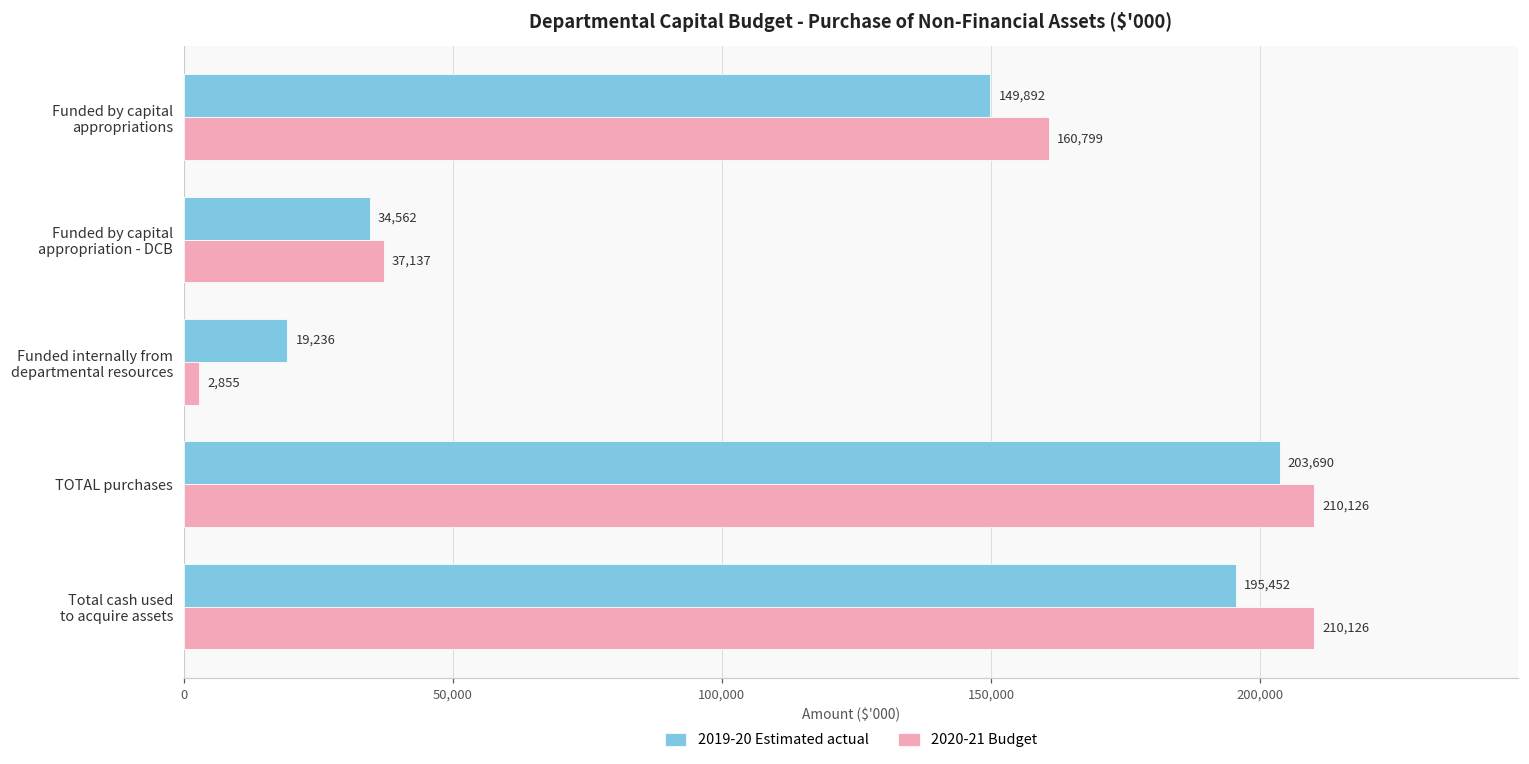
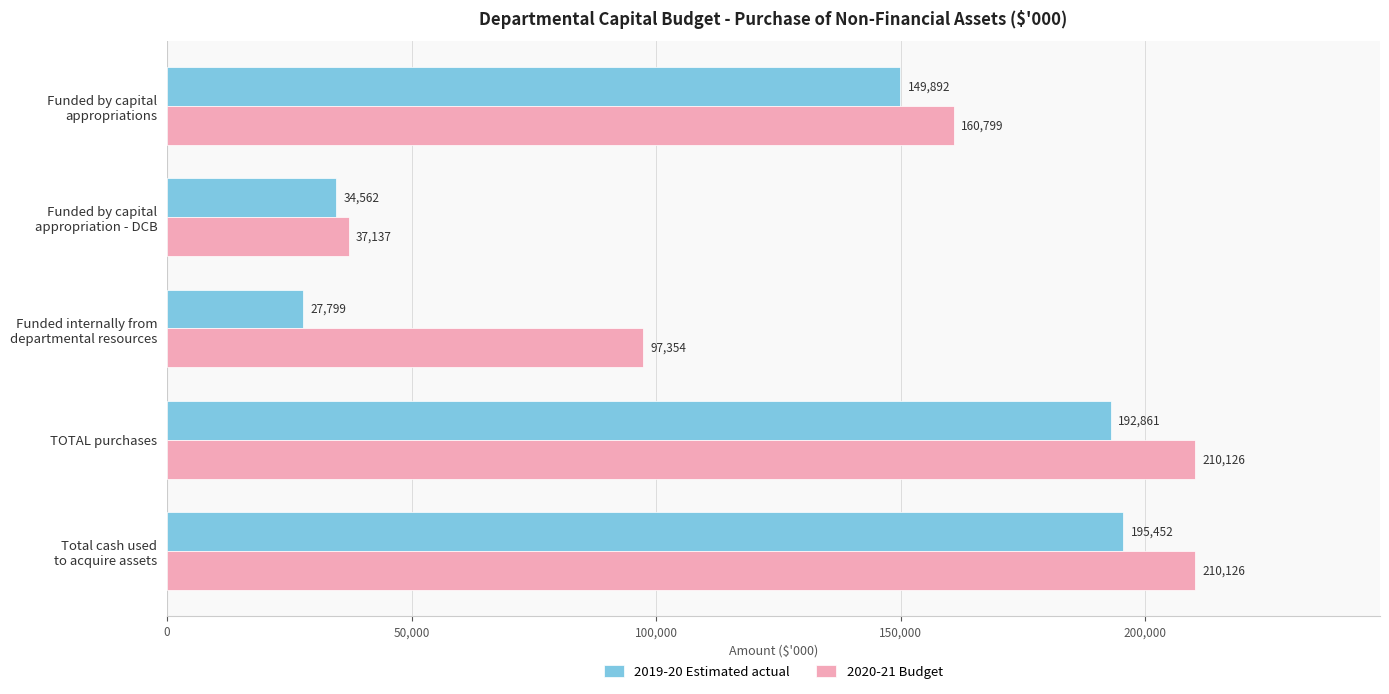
2019-20 Estimated actual, Funded internally from departmental resources: 19,236 -> 27,799
2020-21 Budget, Funded internally from departmental resources: 2,855 -> 97,354
2019-20 Estimated actual, TOTAL purchases: 203,690 -> 192,861
